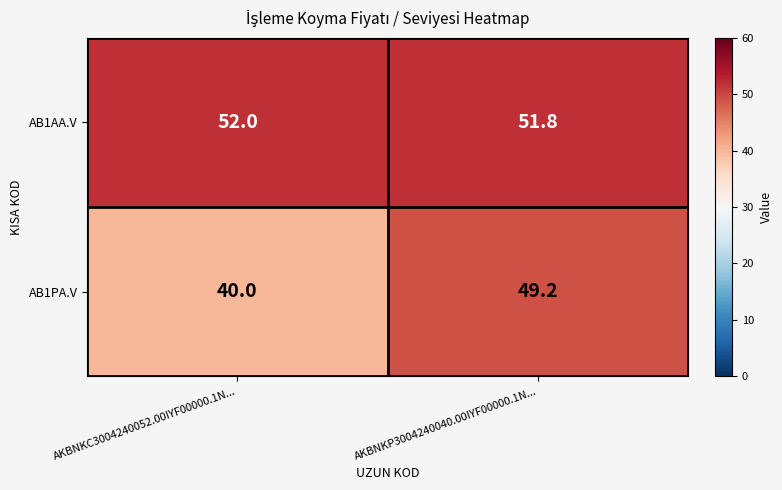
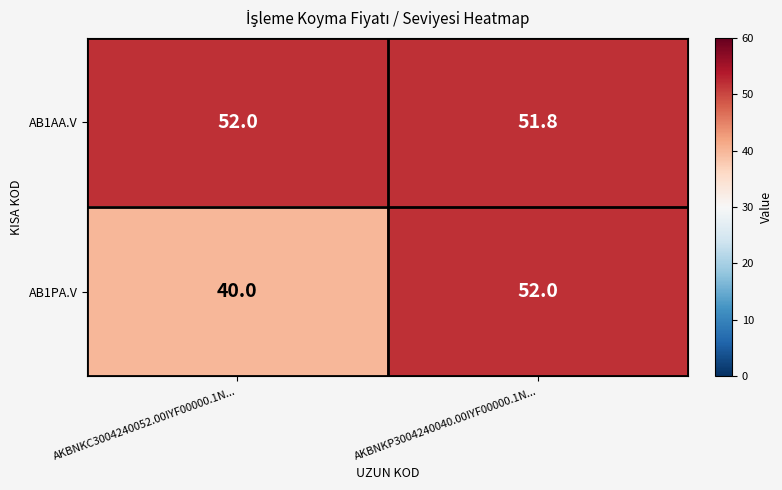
AB1PA.V, AKBNKP3004240040.00IYF00000.1N...: 49.2 -> 52.0
